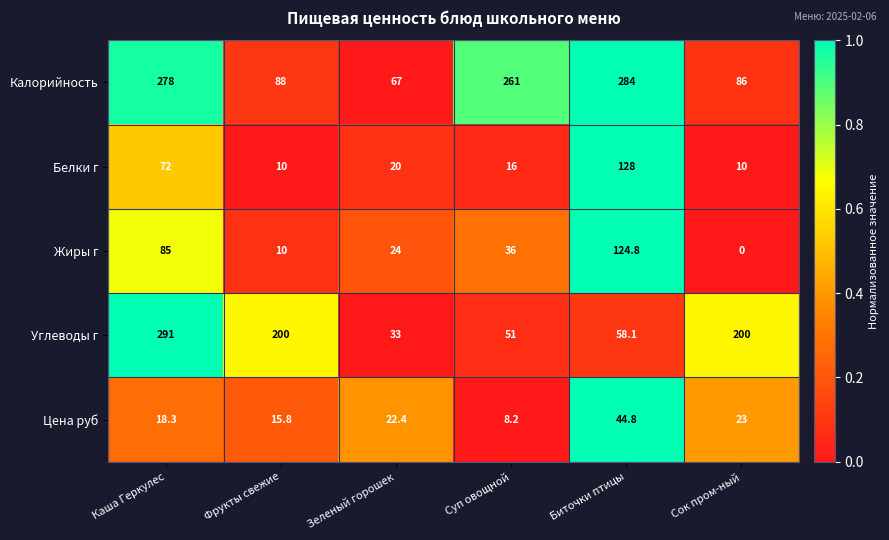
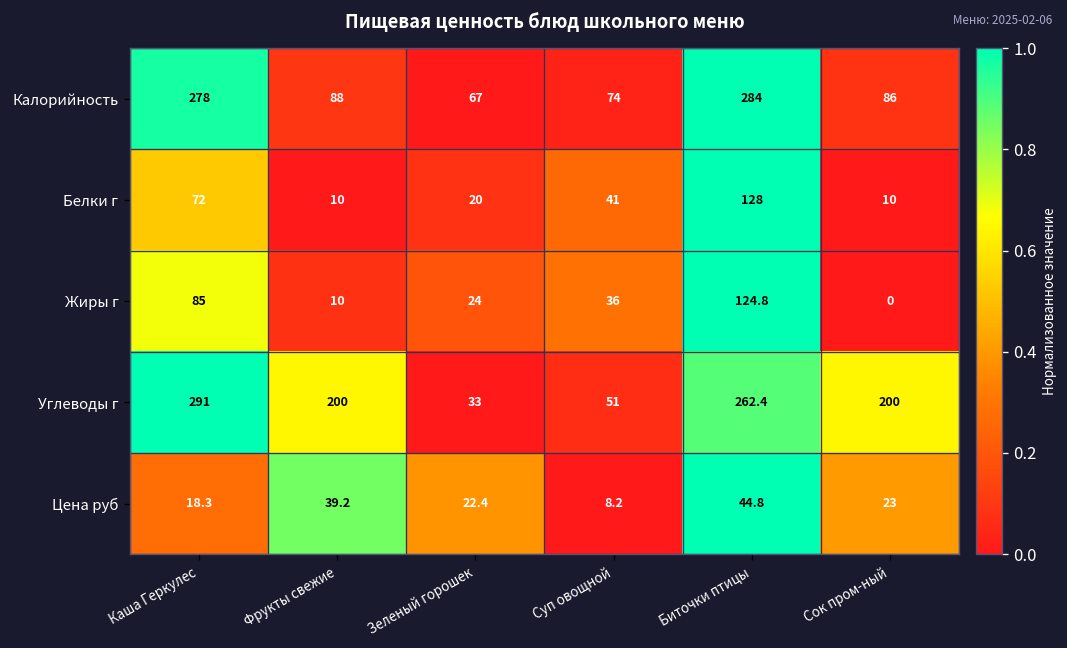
Калорийность, Суп овощной: 261 -> 74
Белки г, Суп овощной: 16 -> 41
Углеводы г, Биточки птицы: 58.1 -> 262.4
Цена руб, Фрукты свежие: 15.8 -> 39.2
